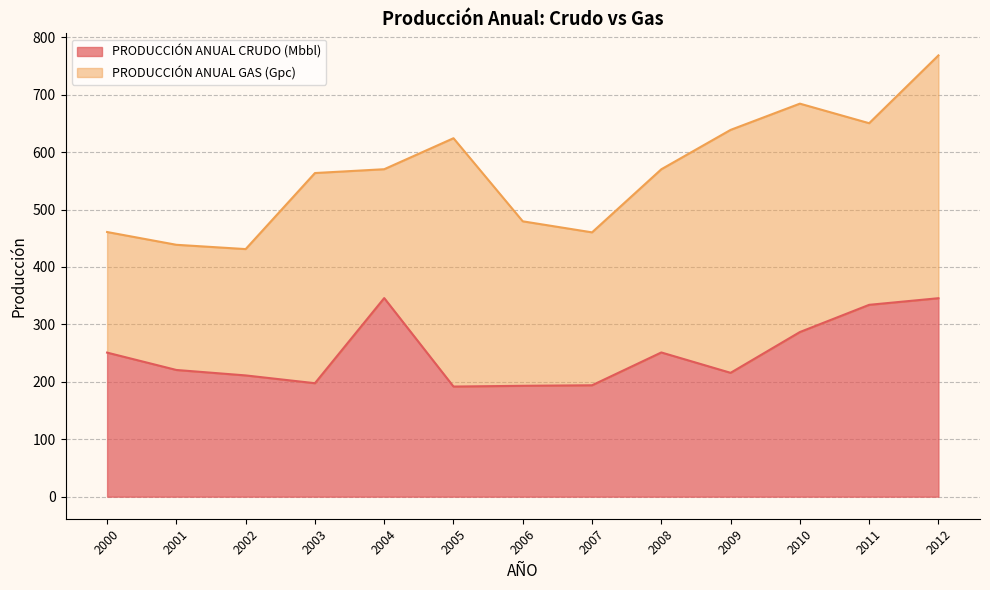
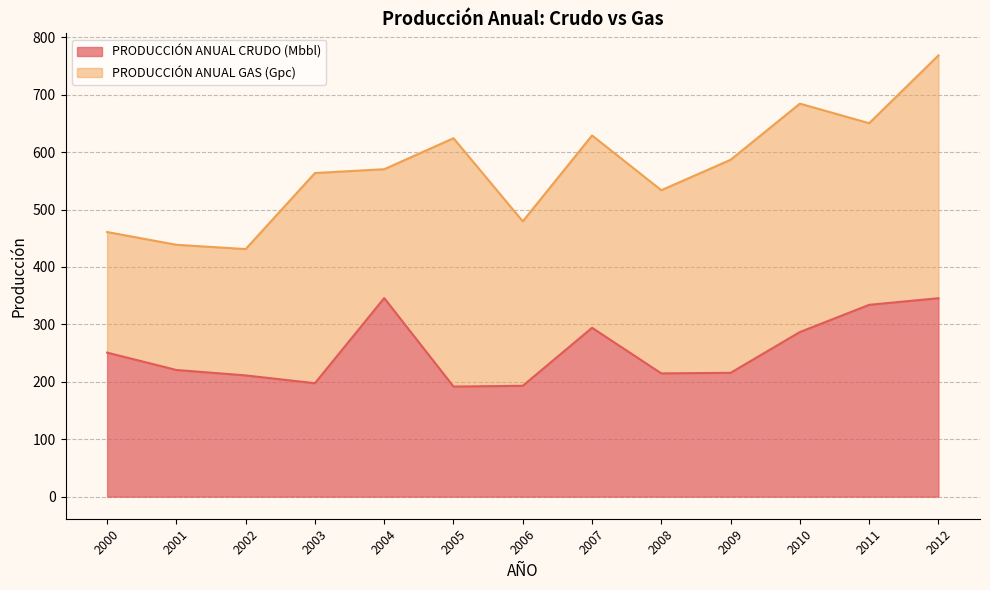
PRODUCCIÓN ANUAL CRUDO (Mbbl), 2007: 190 -> 290
PRODUCCIÓN ANUAL GAS (Gpc), 2007: 270 -> 330
PRODUCCIÓN ANUAL CRUDO (Mbbl), 2008: 250 -> 210
PRODUCCIÓN ANUAL GAS (Gpc), 2009: 420 -> 370
